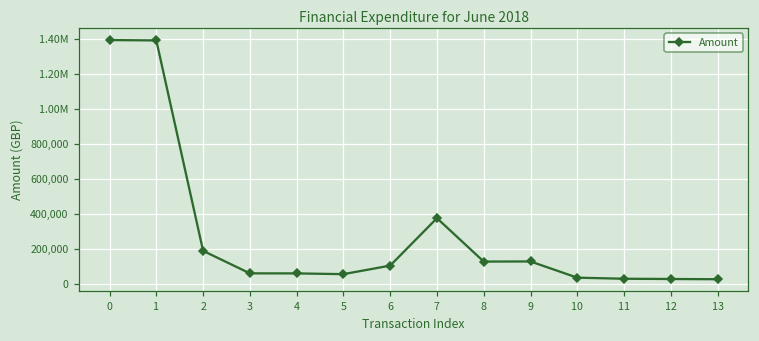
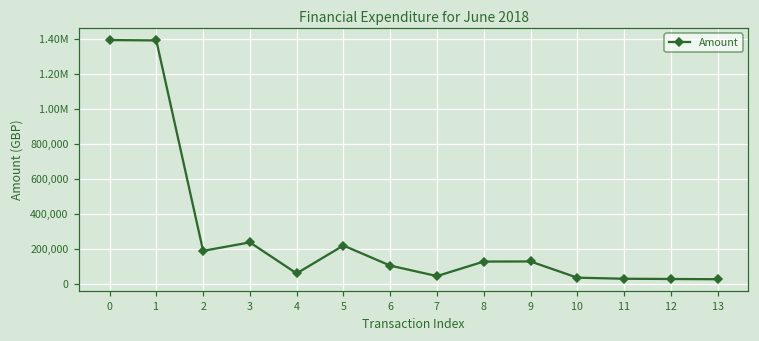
3: 60,000 -> 240,000
5: 50,000 -> 220,000
7: 370,000 -> 40,000
